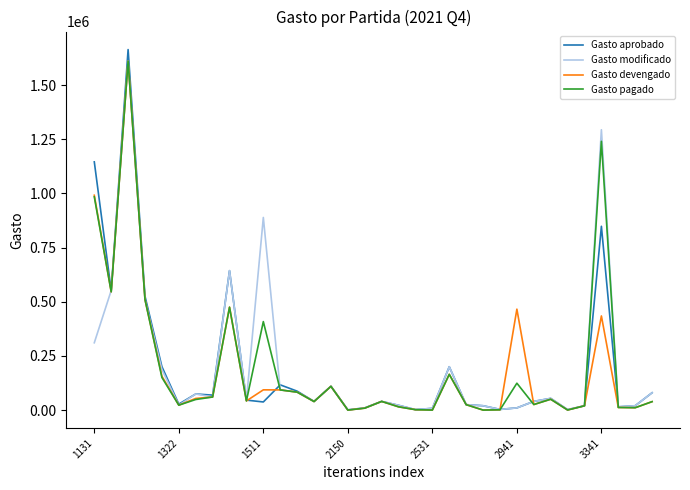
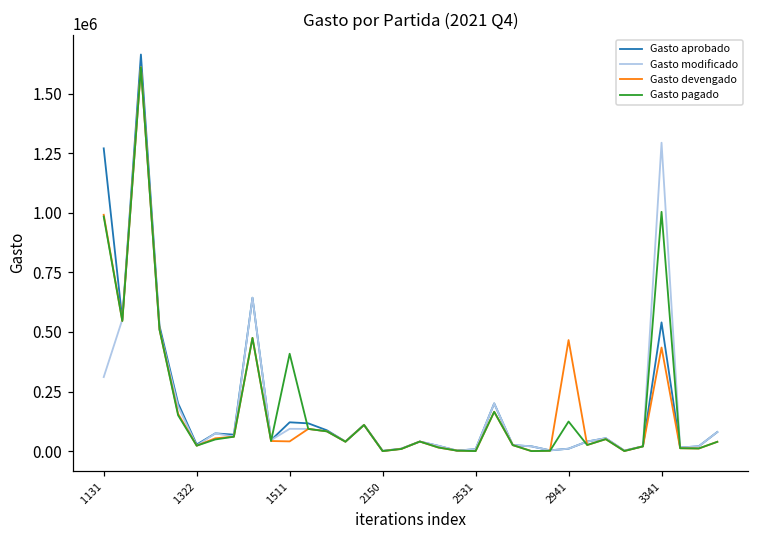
Gasto aprobado, 1131: 1150000 -> 1270000
Gasto aprobado, 1511: 40000 -> 120000
Gasto modificado, 1511: 890000 -> 90000
Gasto devengado, 1511: 90000 -> 40000
Gasto aprobado, 3341: 850000 -> 540000
Gasto pagado, 3341: 1240000 -> 1000000
